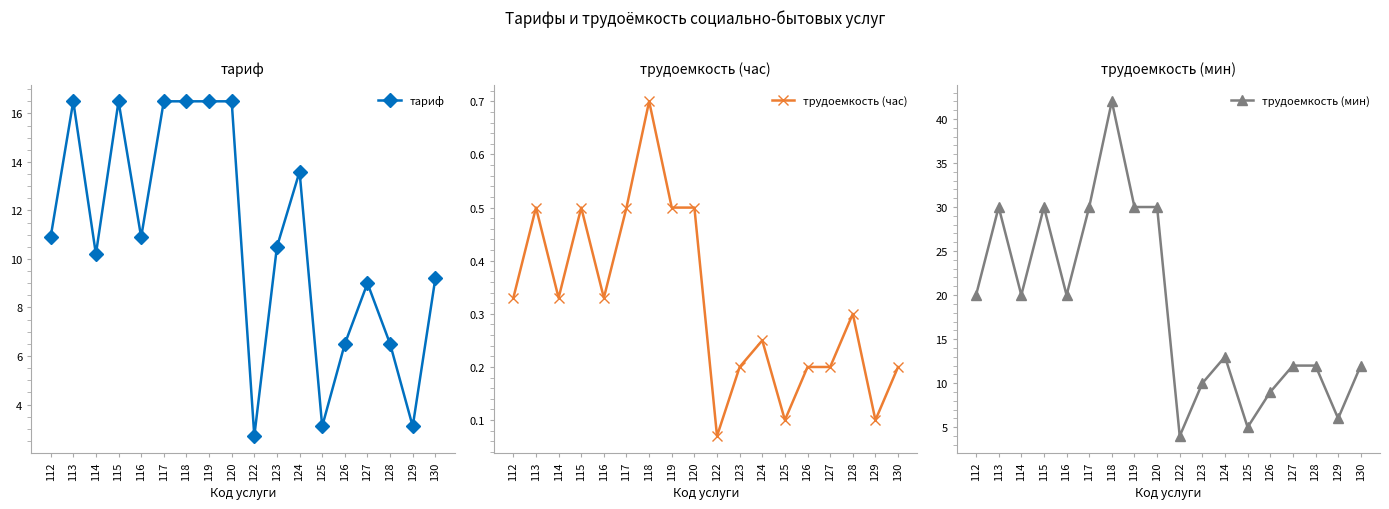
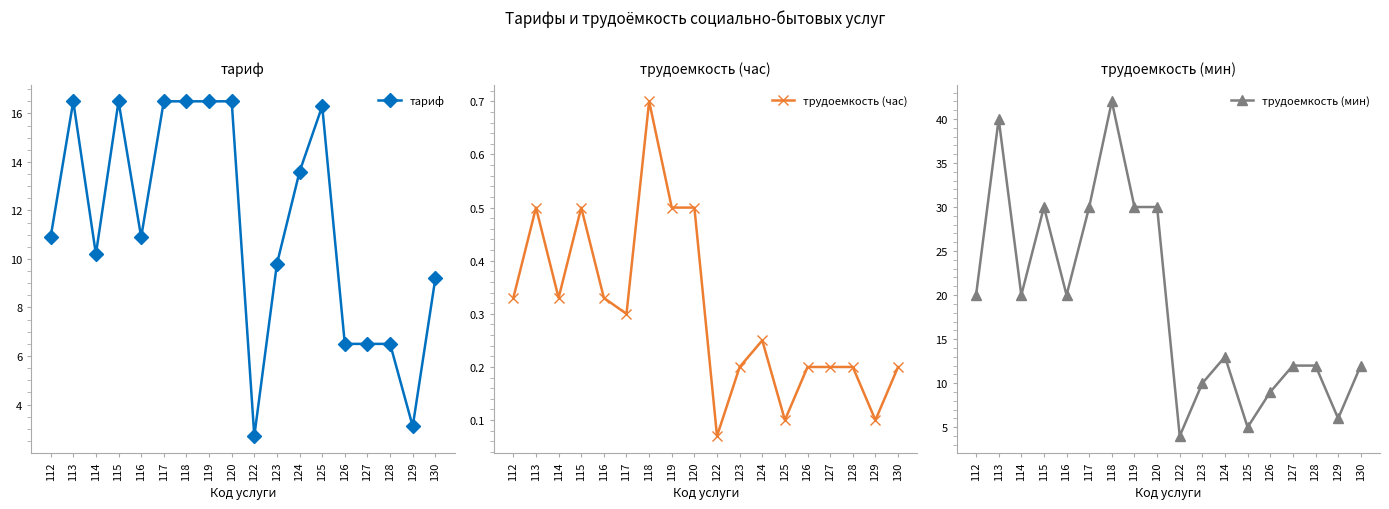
тариф, 123: 10.5 -> 9.8
тариф, 125: 3.1 -> 16.3
тариф, 127: 9.0 -> 6.5
трудоемкость (час), 117: 0.5 -> 0.3
трудоемкость (час), 128: 0.3 -> 0.2
трудоемкость (мин), 113: 30 -> 40
